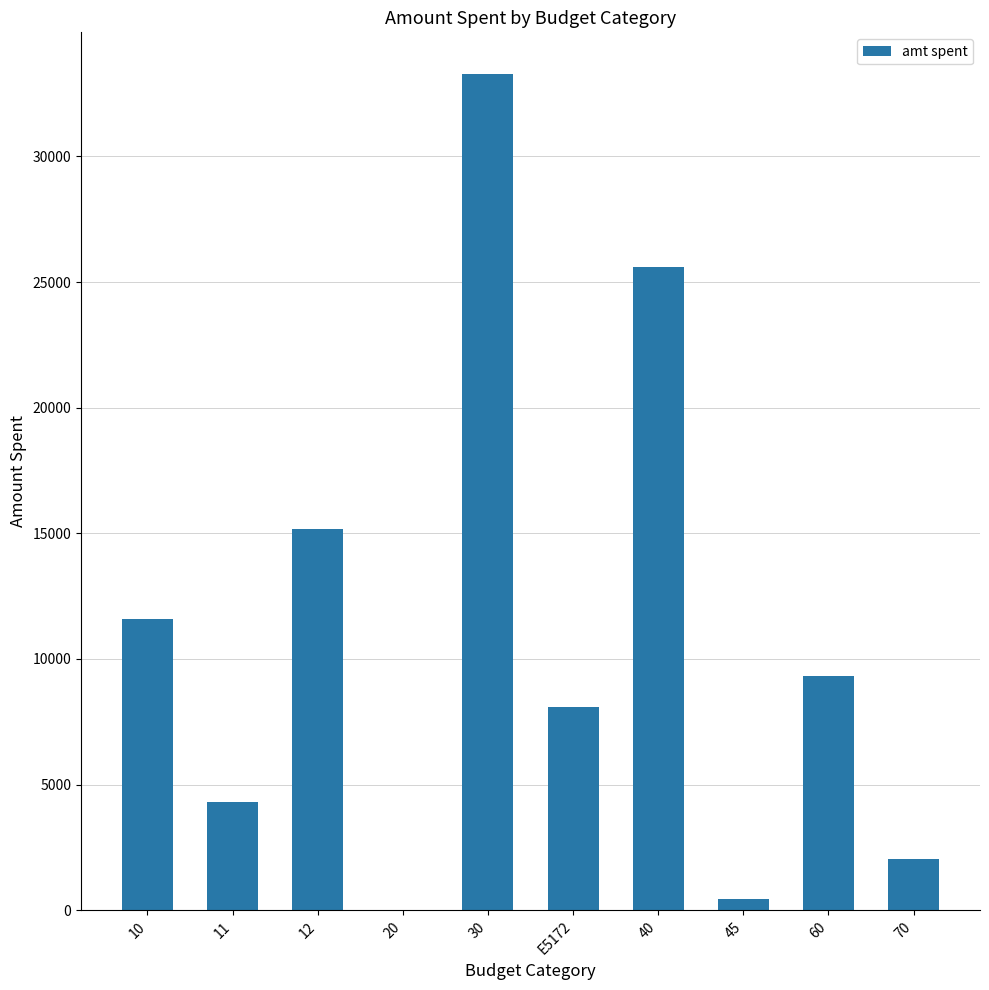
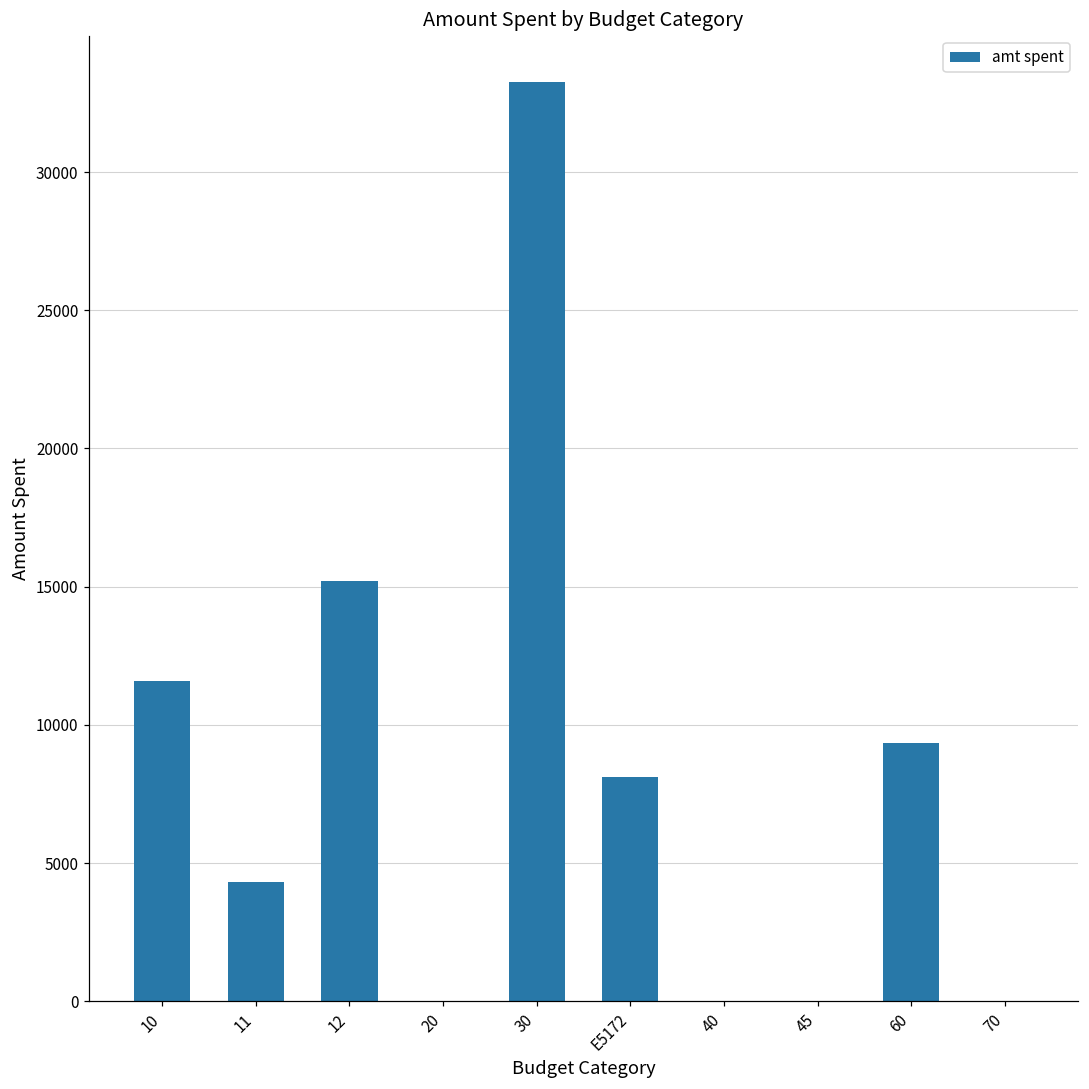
40: 25600 -> 0
45: 400 -> 0
70: 2000 -> 0
